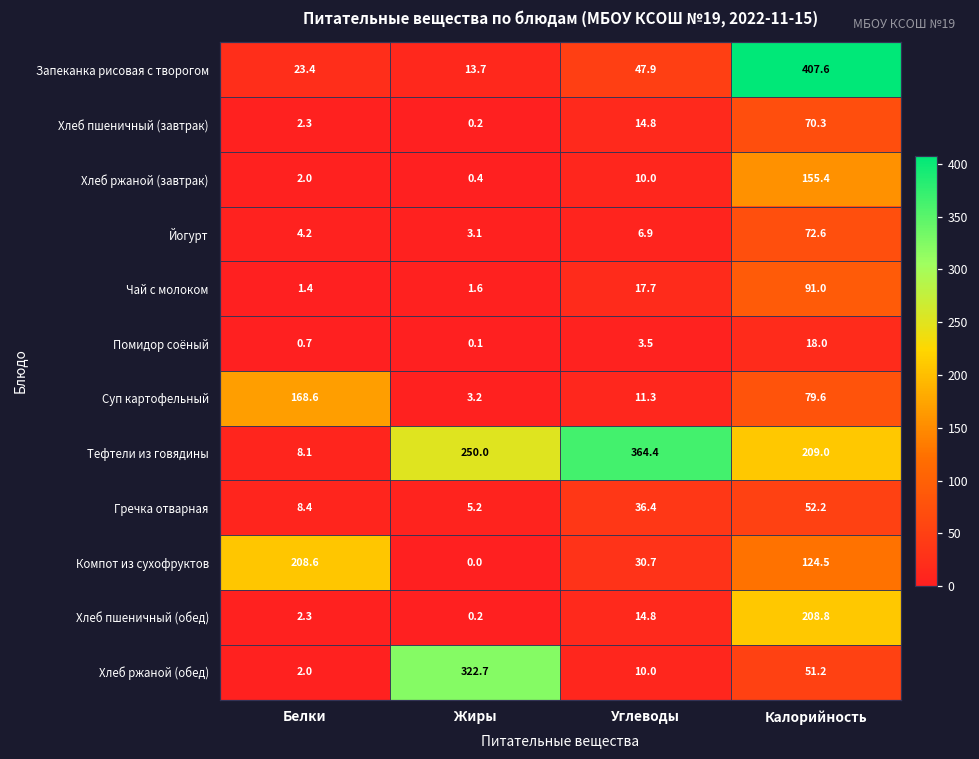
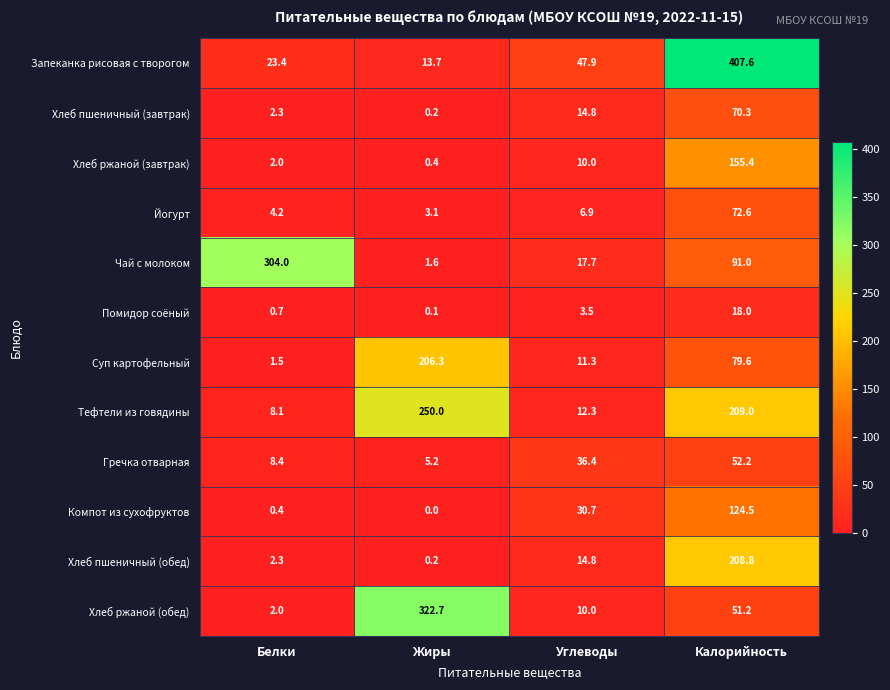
Чай с молоком, Белки: 1.4 -> 304.0
Суп картофельный, Белки: 168.6 -> 1.5
Суп картофельный, Жиры: 3.2 -> 206.3
Тефтели из говядины, Углеводы: 364.4 -> 12.3
Компот из сухофруктов, Белки: 208.6 -> 0.4
